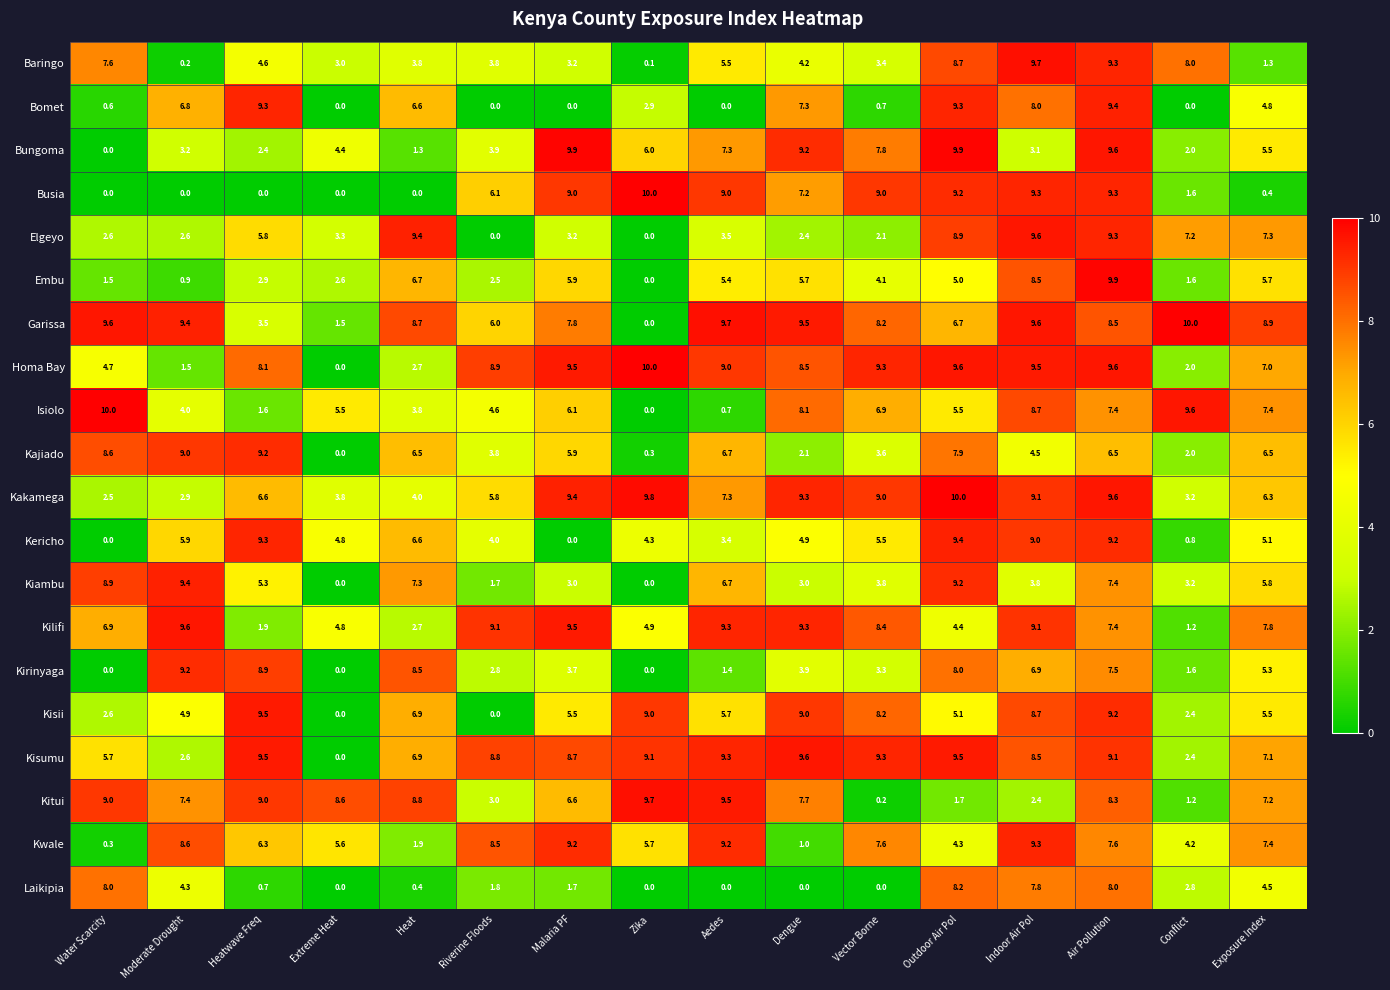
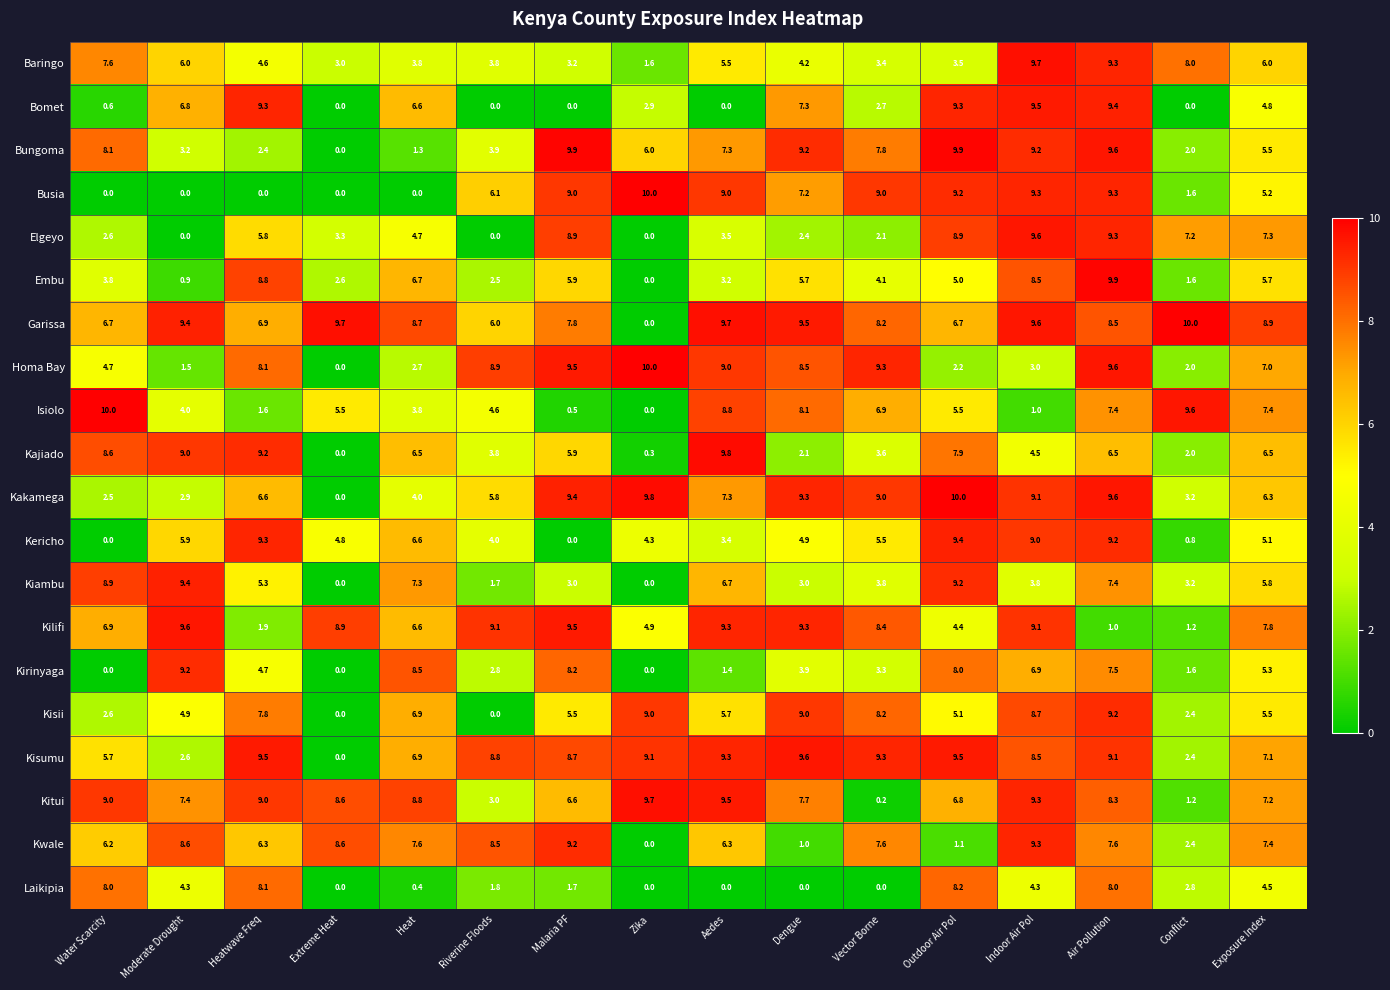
Baringo, Moderate Drought: 0.2 -> 6.0
Baringo, Zika: 0.1 -> 1.6
Baringo, Outdoor Air Pol: 8.7 -> 3.5
Baringo, Exposure Index: 1.3 -> 6.0
Bomet, Vector Borne: 0.7 -> 2.7
Bomet, Indoor Air Pol: 8.0 -> 9.5
Bungoma, Water Scarcity: 0.0 -> 8.1
Bungoma, Extreme Heat: 4.4 -> 0.0
Bungoma, Indoor Air Pol: 3.1 -> 9.2
Busia, Exposure Index: 0.4 -> 5.2
Elgeyo, Moderate Drought: 2.6 -> 0.0
Elgeyo, Heat: 9.4 -> 4.7
Elgeyo, Malaria PF: 3.2 -> 8.9
Embu, Water Scarcity: 1.5 -> 3.8
Embu, Heatwave Freq: 2.9 -> 8.8
Embu, Aedes: 5.4 -> 3.2
Garissa, Water Scarcity: 9.6 -> 6.7
Garissa, Heatwave Freq: 3.5 -> 6.9
Garissa, Extreme Heat: 1.5 -> 9.7
Homa Bay, Outdoor Air Pol: 9.6 -> 2.2
Homa Bay, Indoor Air Pol: 9.5 -> 3.0
Isiolo, Malaria PF: 6.1 -> 0.5
Isiolo, Aedes: 0.7 -> 8.8
Isiolo, Indoor Air Pol: 8.7 -> 1.0
Kajiado, Aedes: 6.7 -> 9.8
Kakamega, Extreme Heat: 3.8 -> 0.0
Kilifi, Extreme Heat: 4.8 -> 8.9
Kilifi, Heat: 2.7 -> 6.6
Kilifi, Air Pollution: 7.4 -> 1.0
Kirinyaga, Heatwave Freq: 8.9 -> 4.7
Kirinyaga, Malaria PF: 3.7 -> 8.2
Kisii, Heatwave Freq: 9.5 -> 7.8
Kitui, Outdoor Air Pol: 1.7 -> 6.8
Kitui, Indoor Air Pol: 2.4 -> 9.3
Kwale, Water Scarcity: 0.3 -> 6.2
Kwale, Extreme Heat: 5.6 -> 8.6
Kwale, Heat: 1.9 -> 7.6
Kwale, Zika: 5.7 -> 0.0
Kwale, Aedes: 9.2 -> 6.3
Kwale, Outdoor Air Pol: 4.3 -> 1.1
Kwale, Conflict: 4.2 -> 2.4
Laikipia, Heatwave Freq: 0.7 -> 8.1
Laikipia, Indoor Air Pol: 7.8 -> 4.3
